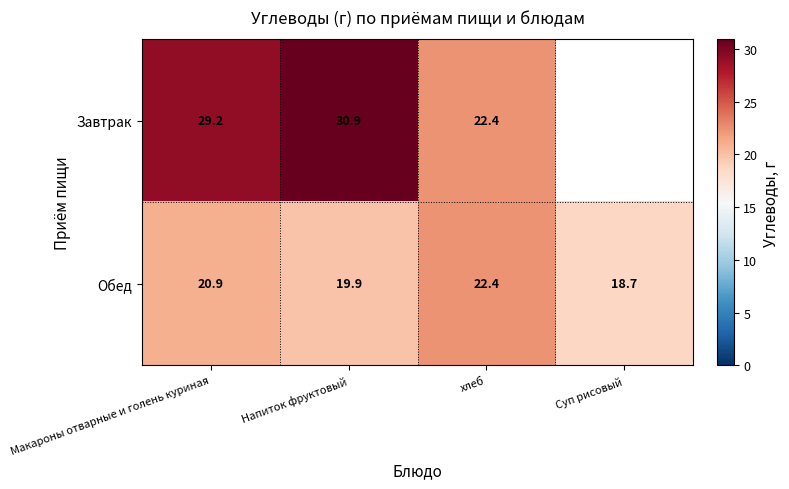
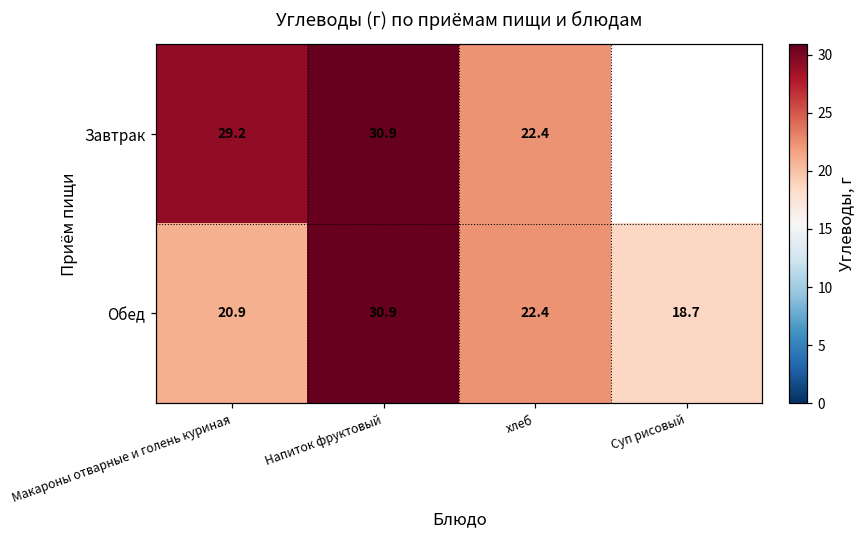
Обед, Напиток фруктовый: 19.9 -> 30.9
